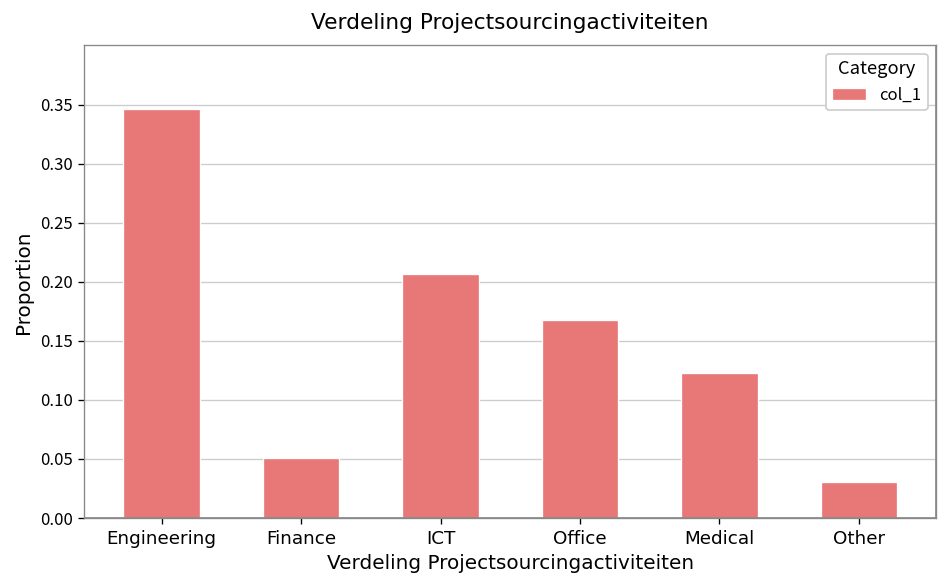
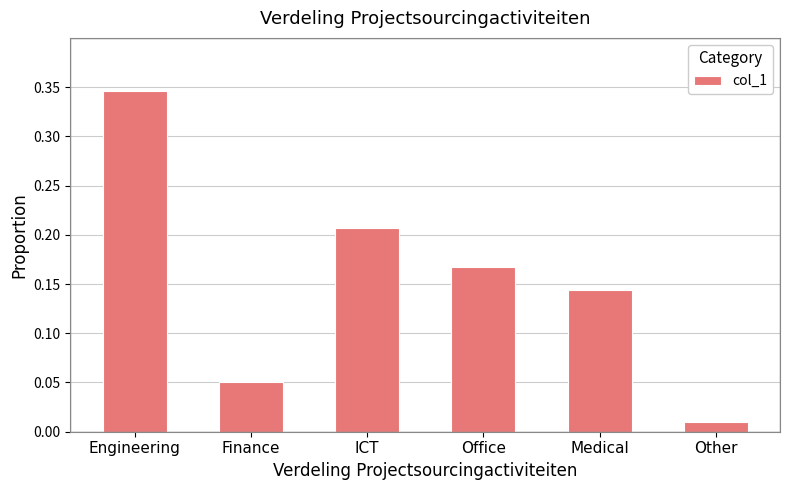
Medical: 0.12 -> 0.14
Other: 0.03 -> 0.01
